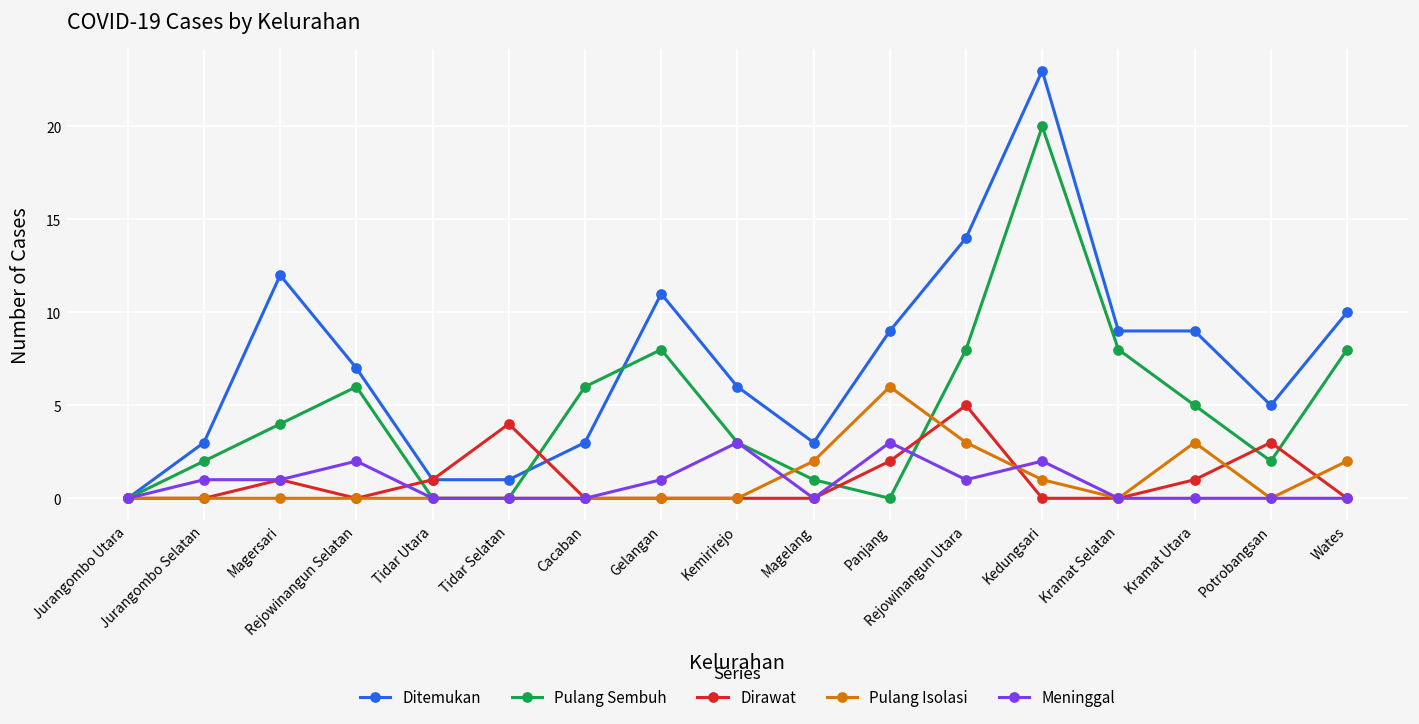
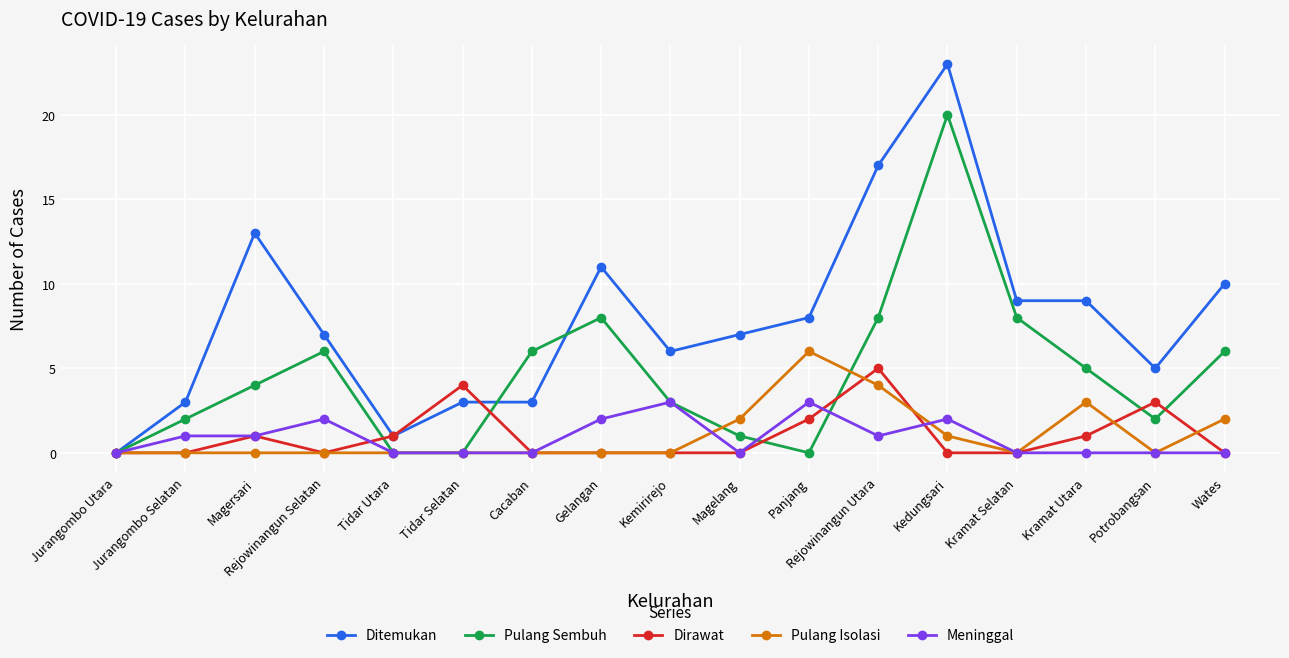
Ditemukan, Magersari: 12 -> 13
Ditemukan, Tidar Selatan: 1 -> 3
Meninggal, Gelangan: 1 -> 2
Ditemukan, Magelang: 3 -> 7
Ditemukan, Panjang: 9 -> 8
Ditemukan, Rejowinangun Utara: 14 -> 17
Pulang Isolasi, Rejowinangun Utara: 3 -> 4
Pulang Sembuh, Wates: 8 -> 6
